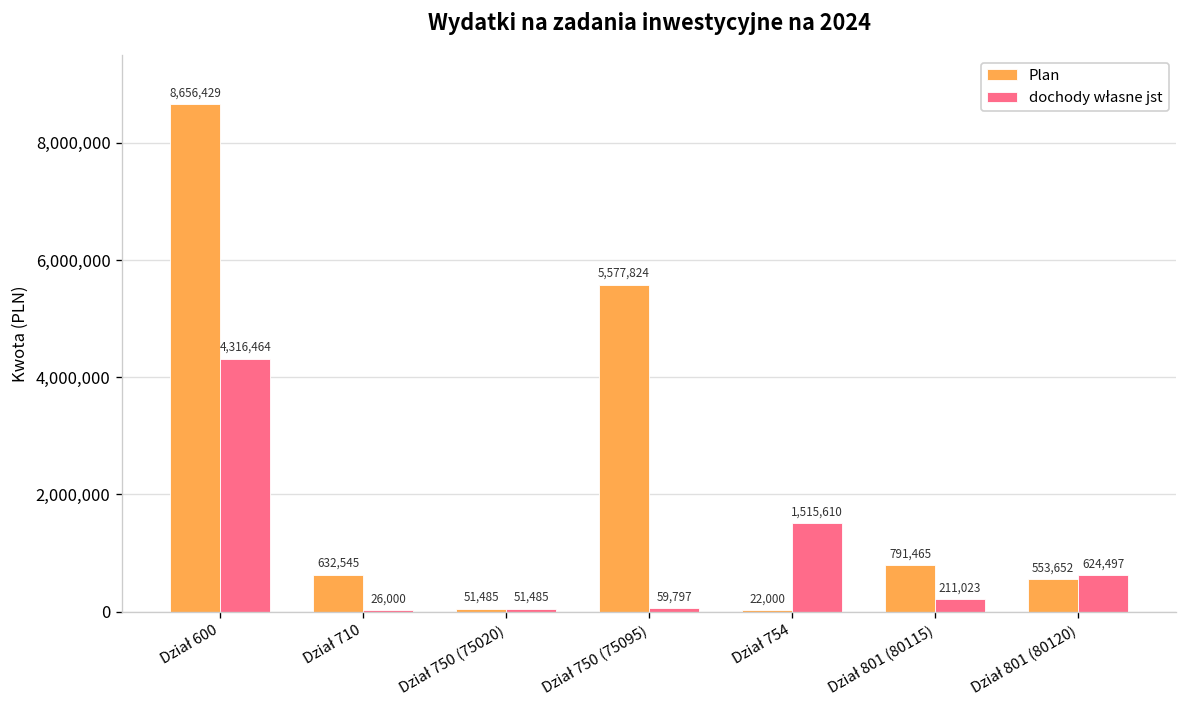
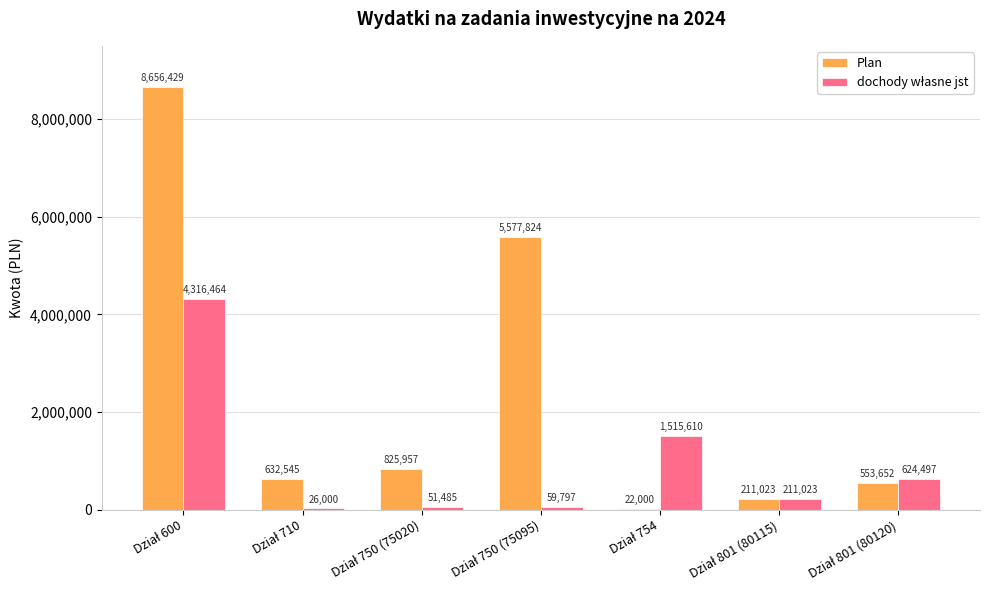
Plan, Dział 750 (75020): 51,485 -> 825,957
Plan, Dział 801 (80115): 791,465 -> 211,023
